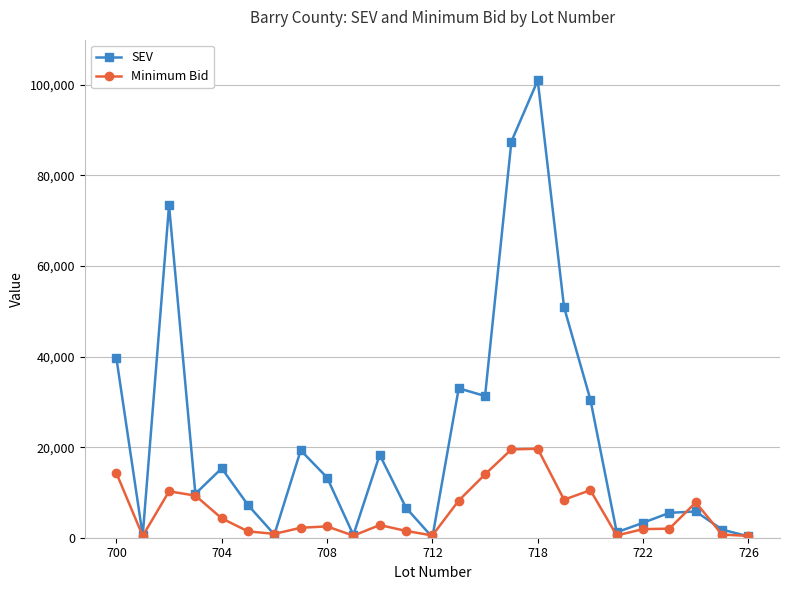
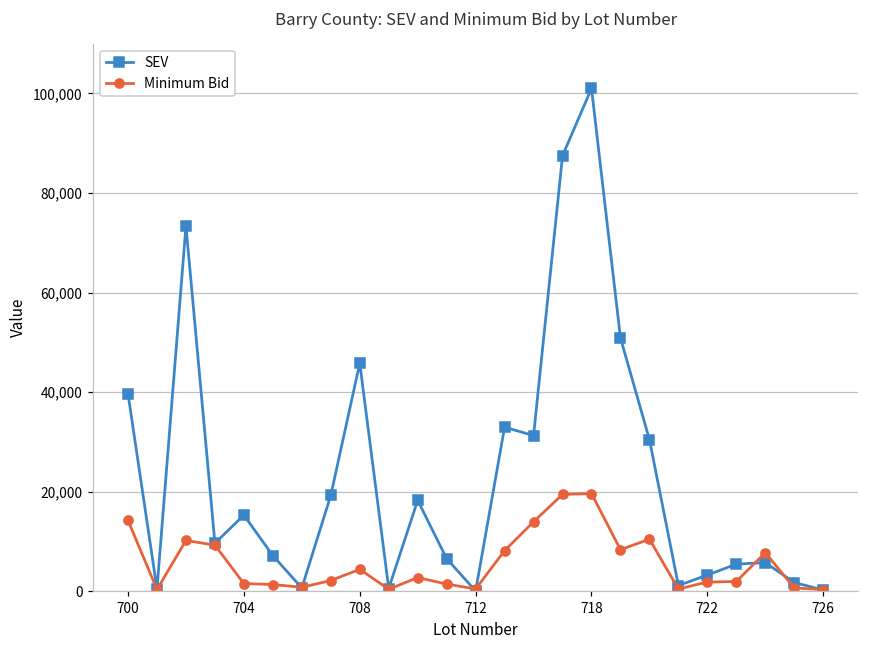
Minimum Bid, 704: 4,000 -> 2,000
SEV, 708: 13,000 -> 46,000
Minimum Bid, 708: 3,000 -> 4,000
